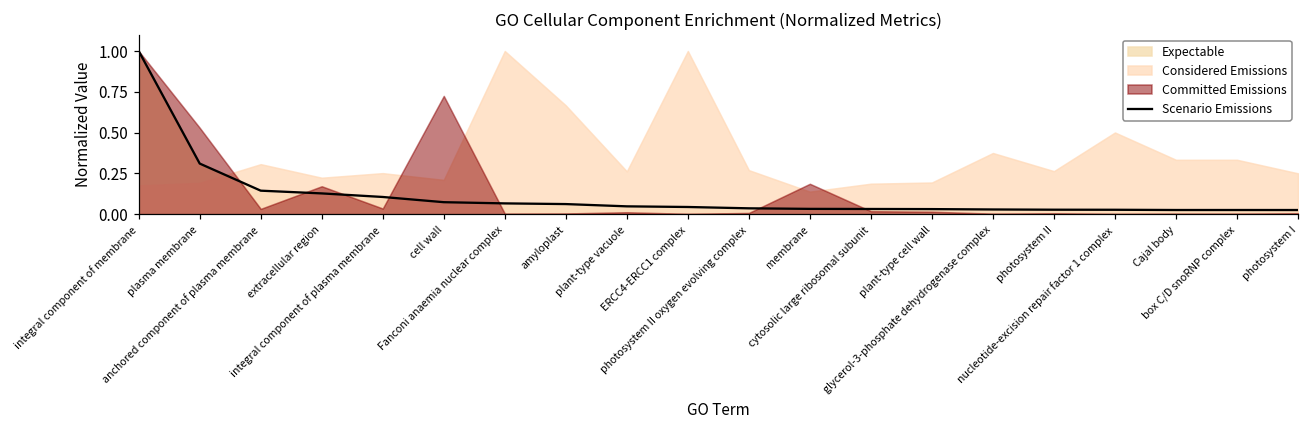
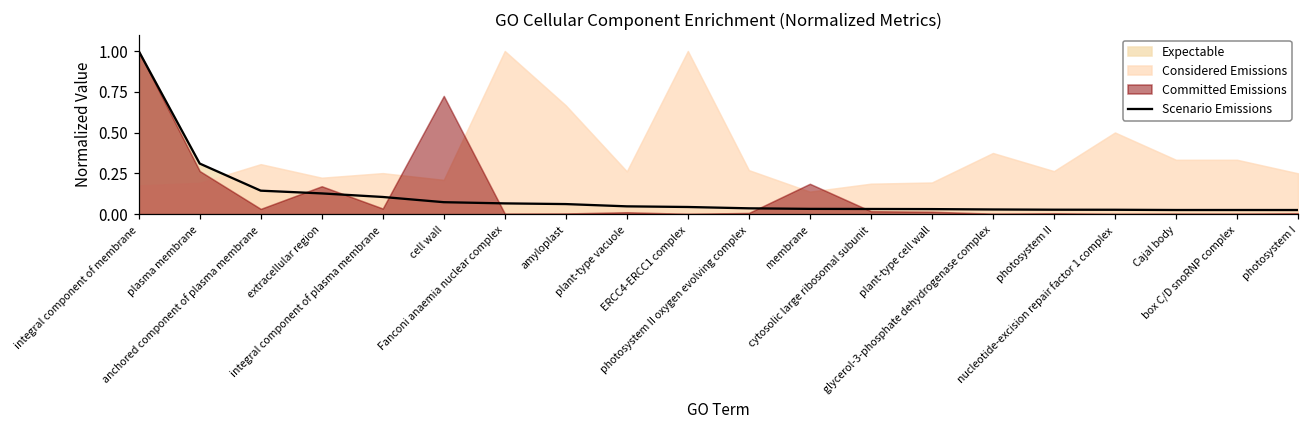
Committed Emissions, plasma membrane: 0.53 -> 0.26
